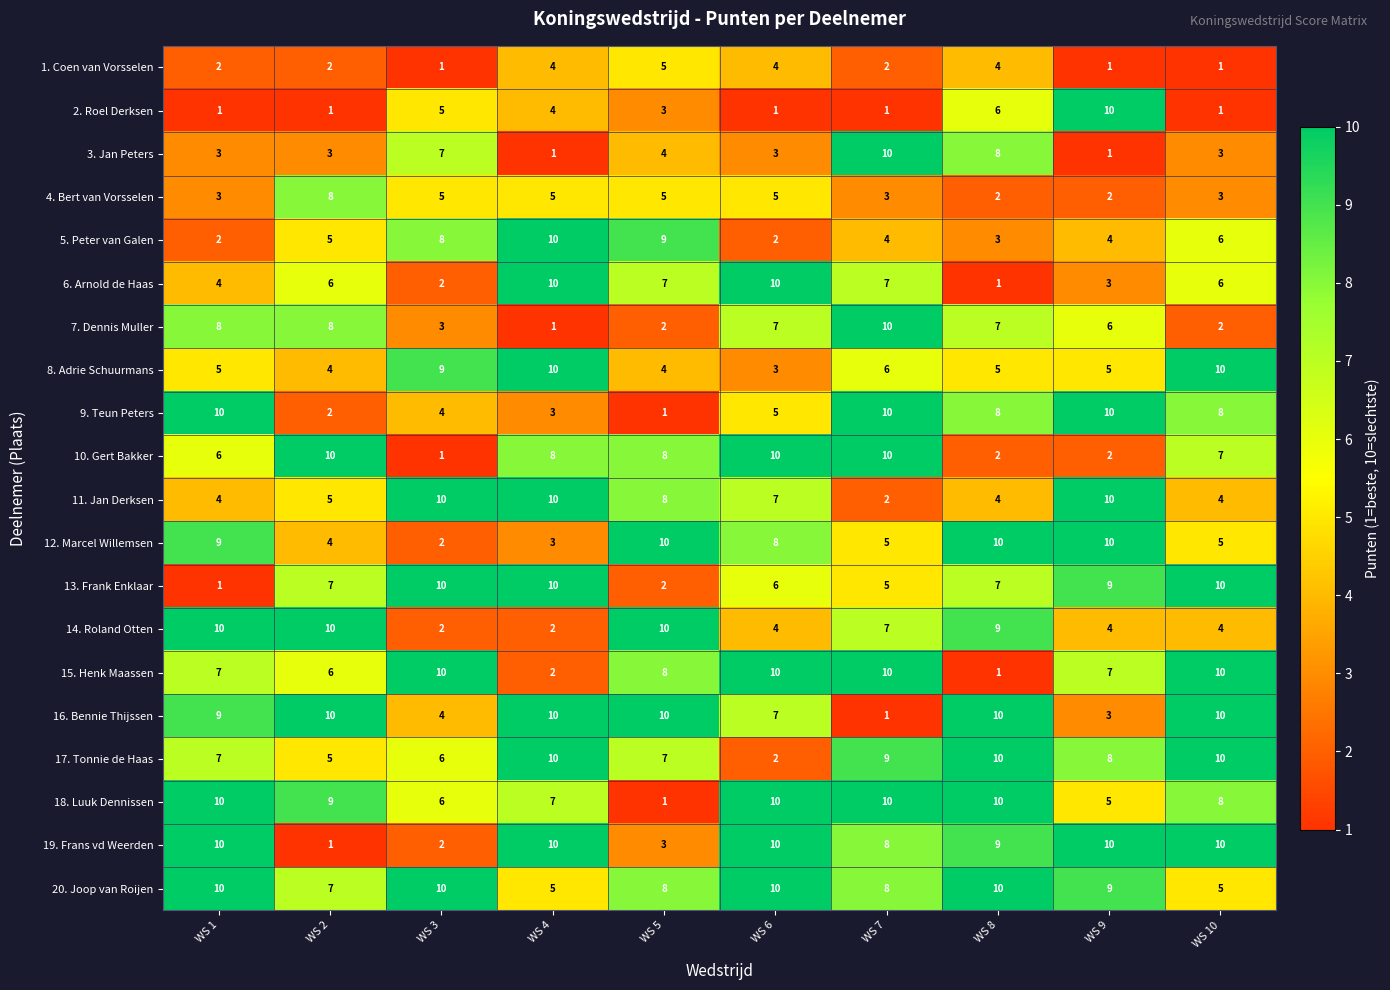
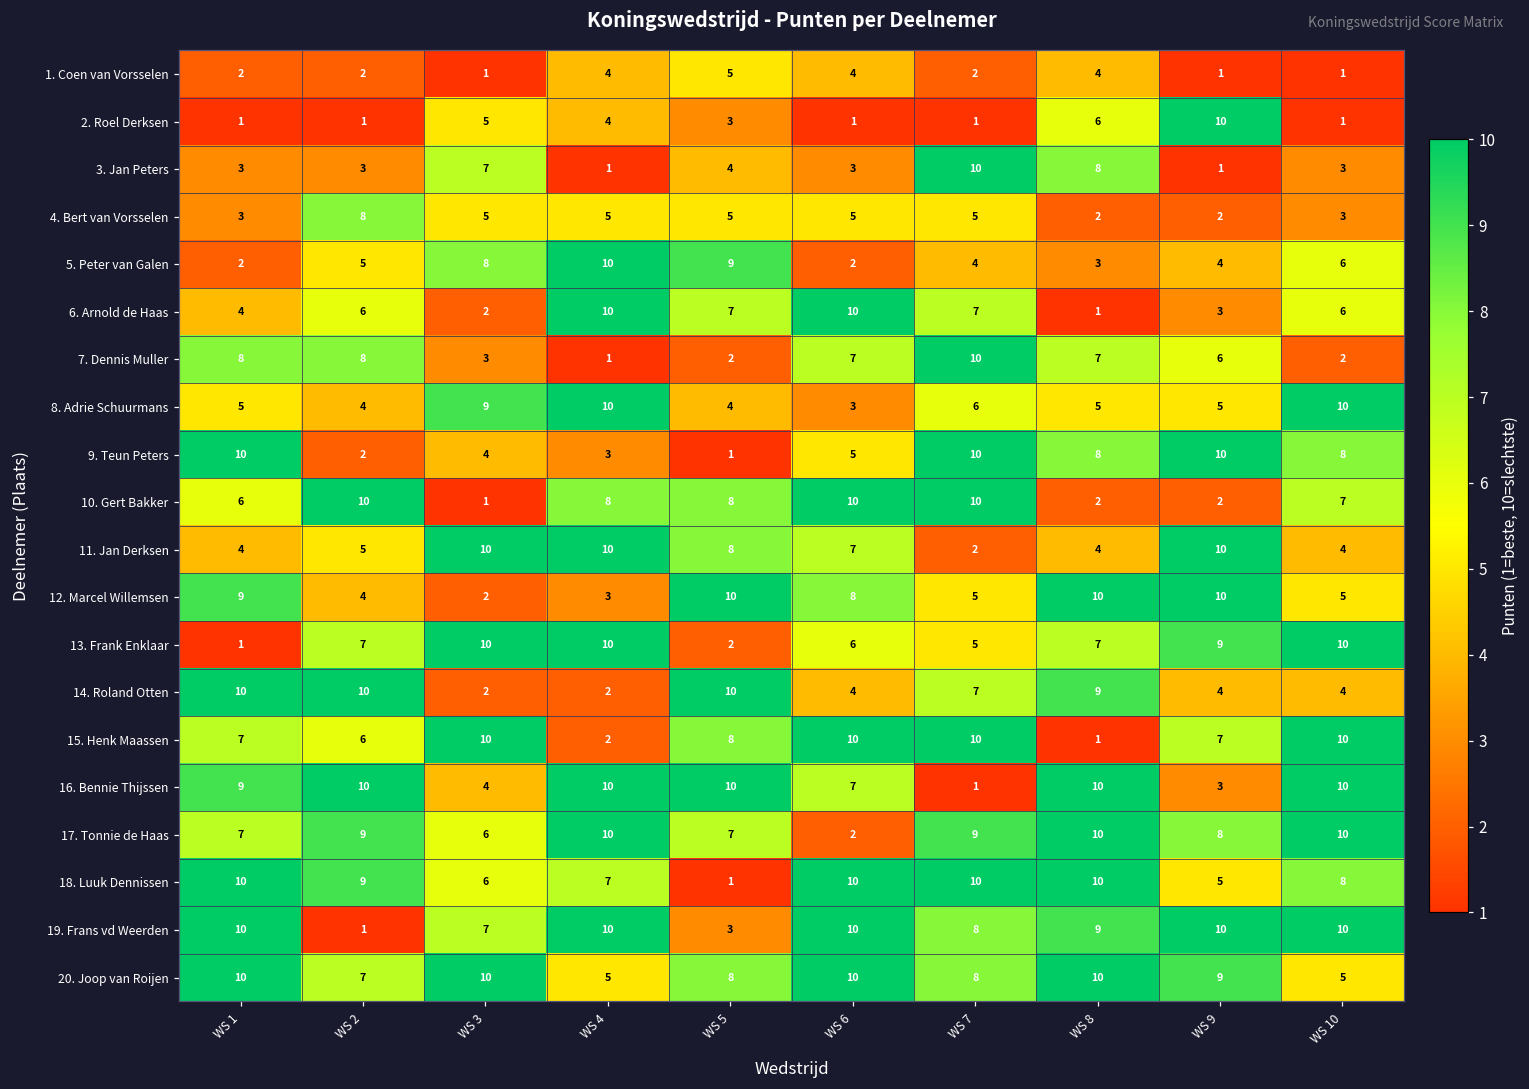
4. Bert van Vorsselen, WS 7: 3 -> 5
17. Tonnie de Haas, WS 2: 5 -> 9
19. Frans vd Weerden, WS 3: 2 -> 7
